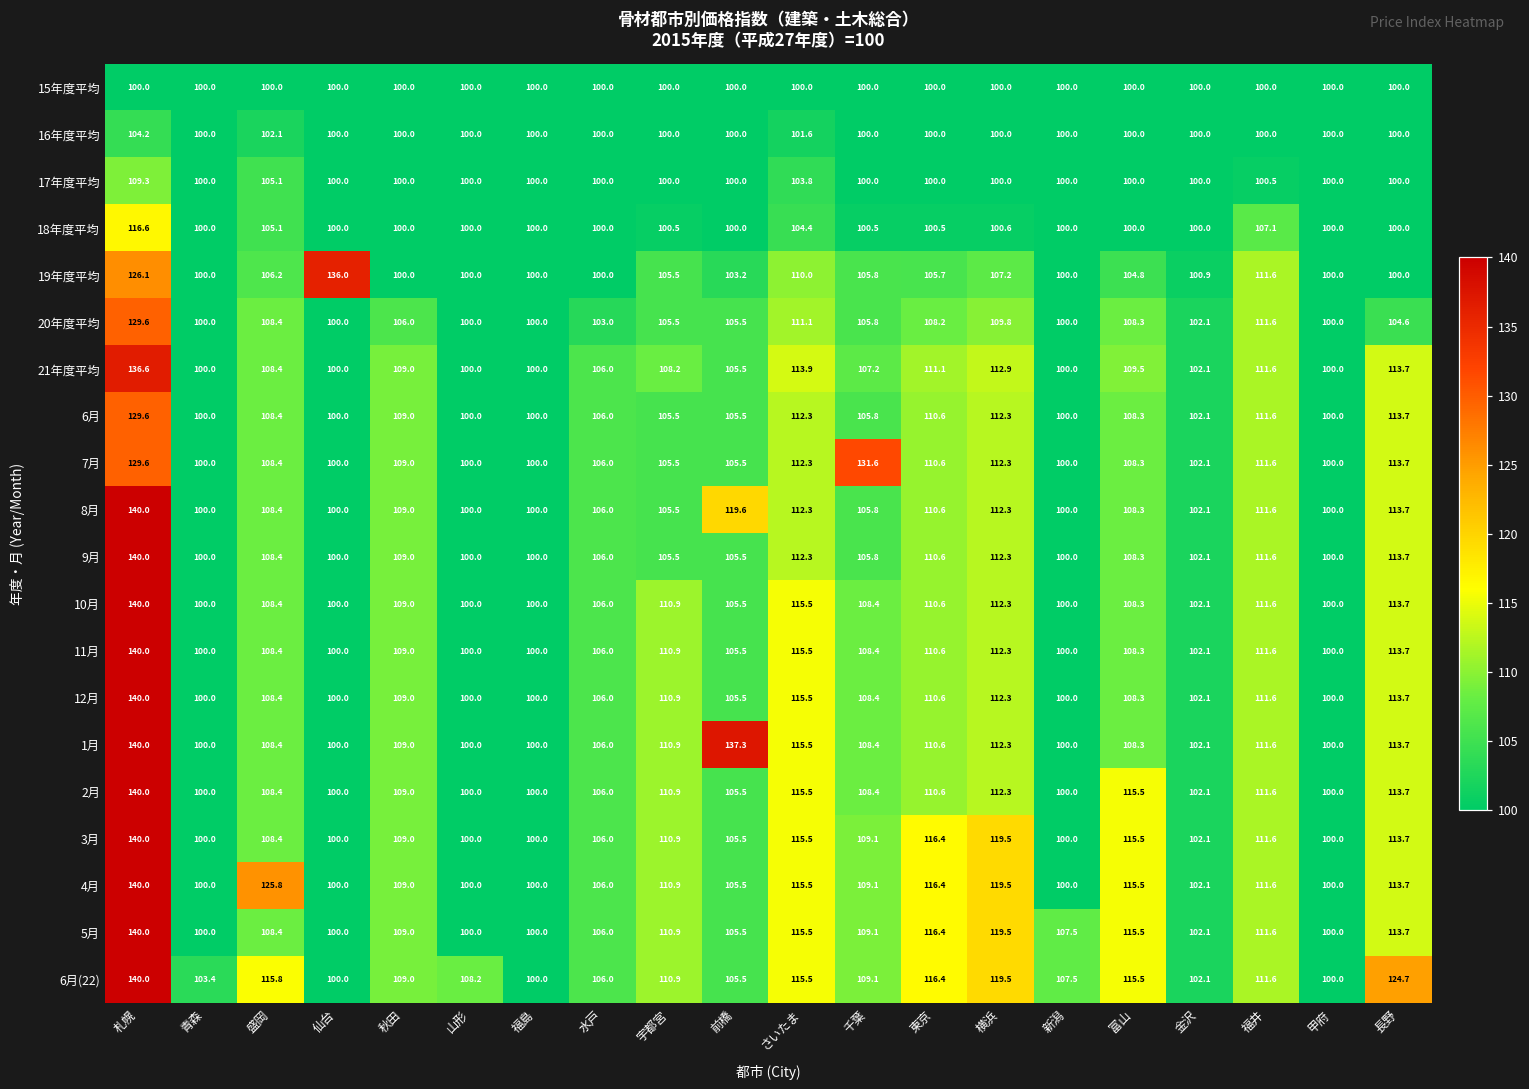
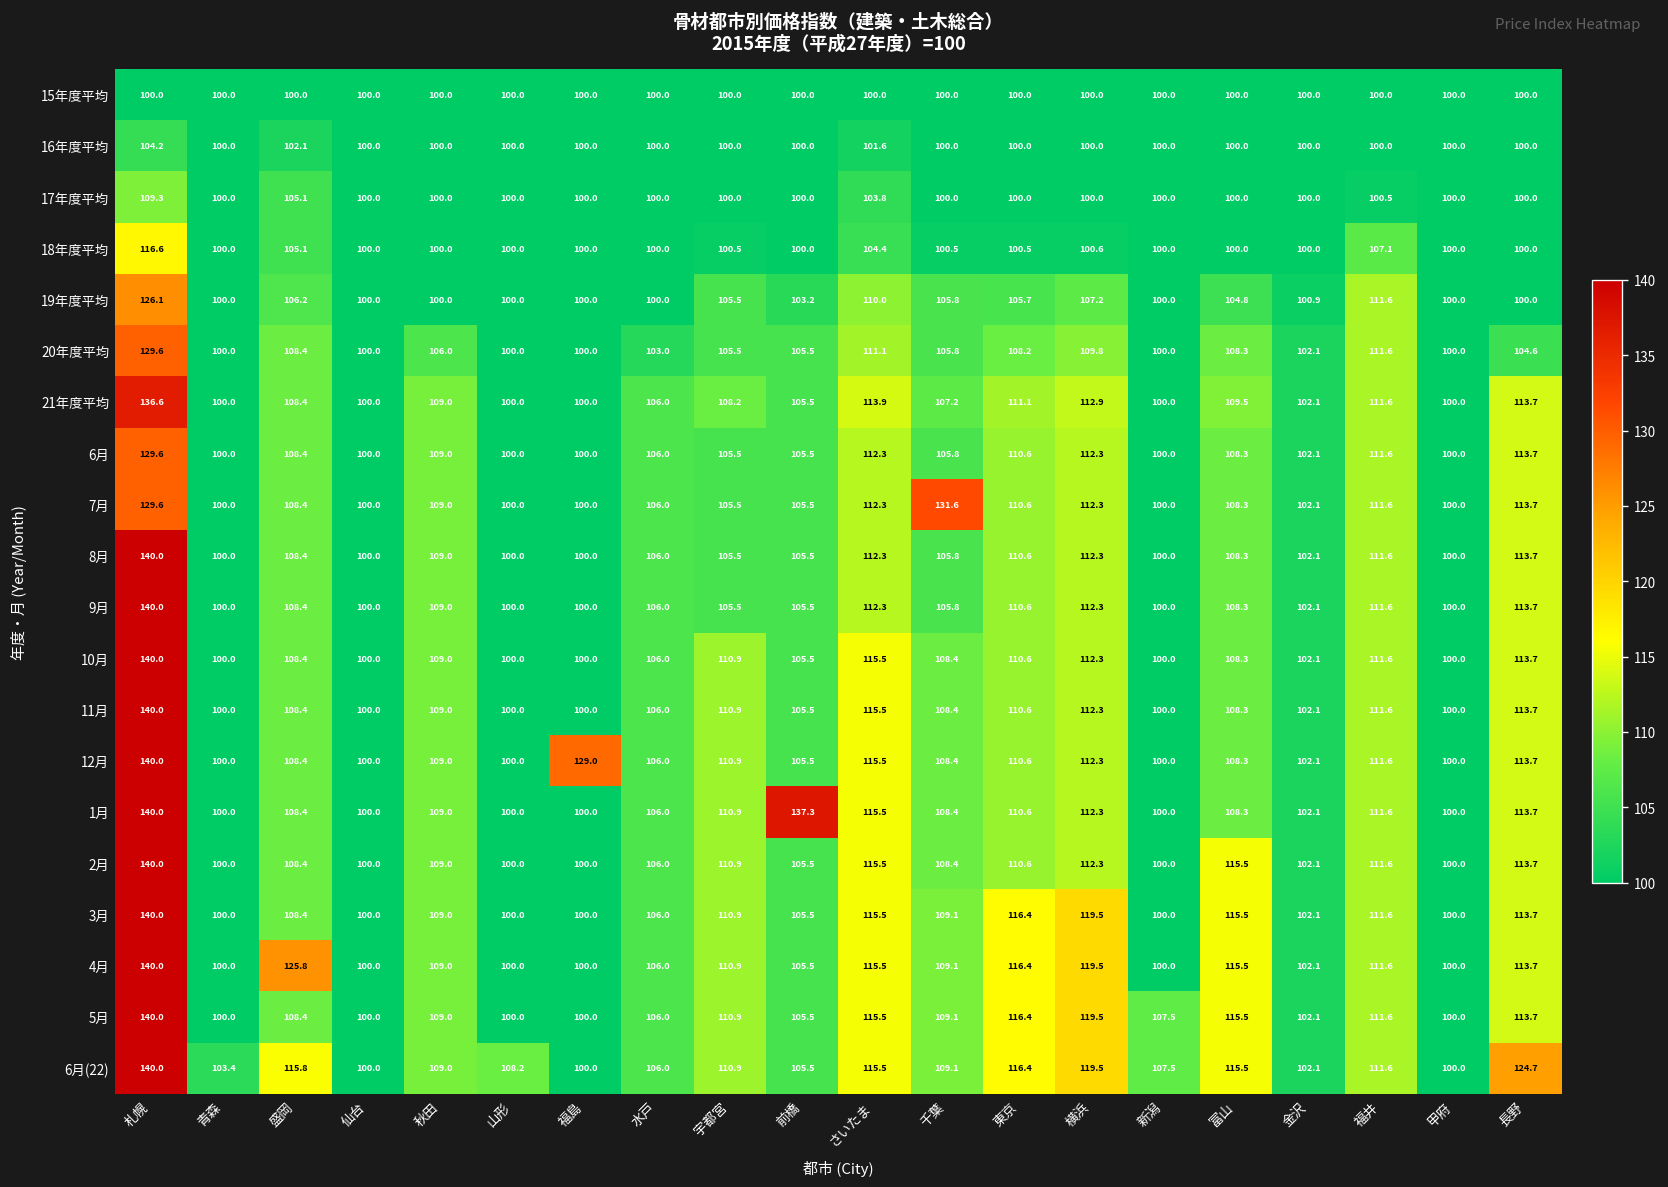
19年度平均, 仙台: 136.0 -> 100.0
8月, 前橋: 119.6 -> 105.5
12月, 福島: 100.0 -> 129.0
